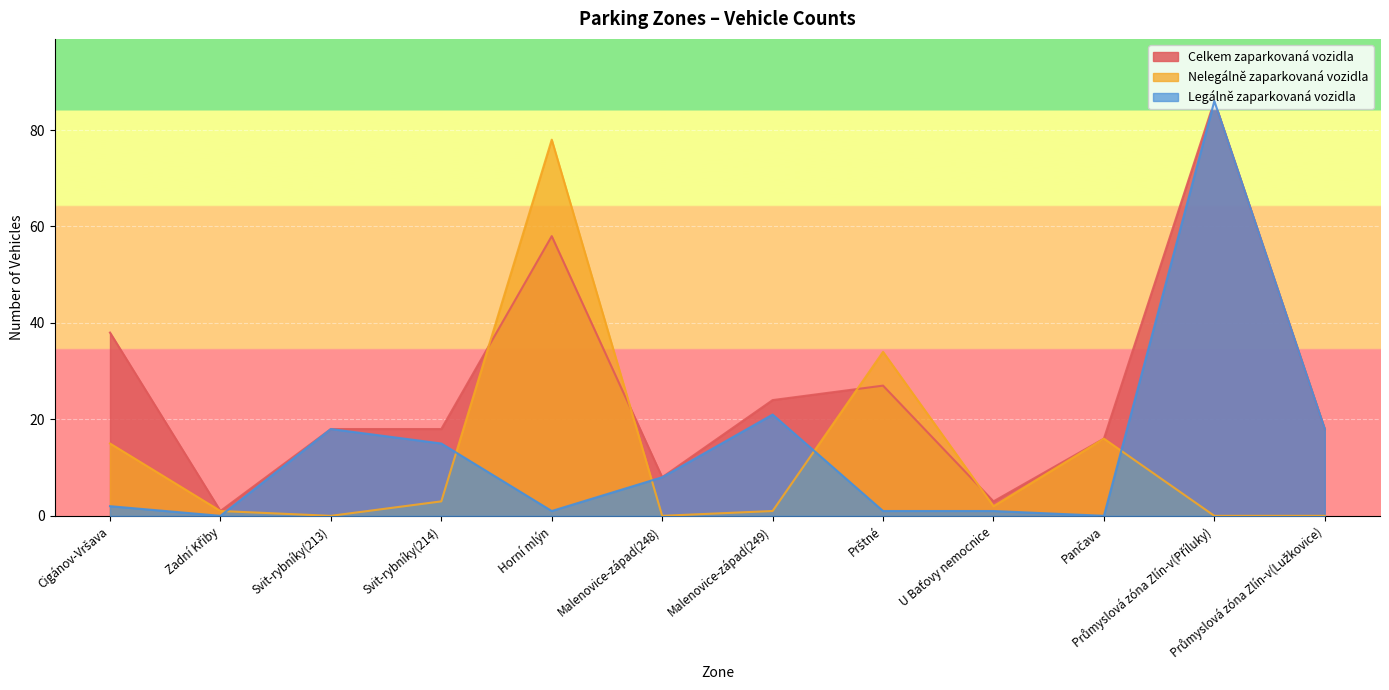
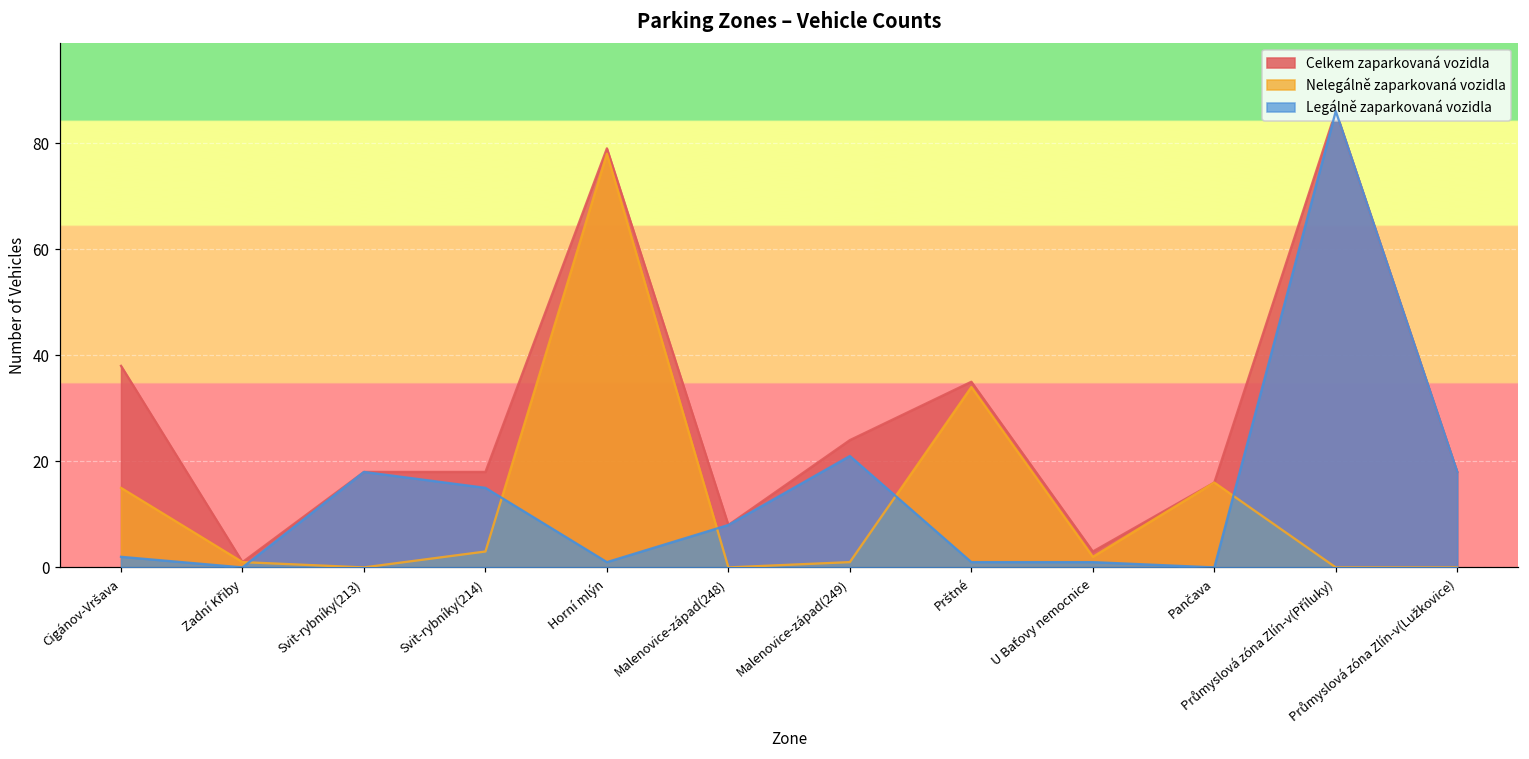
Celkem zaparkovaná vozidla, Horní mlýn: 58 -> 79
Celkem zaparkovaná vozidla, Prštné: 27 -> 35
